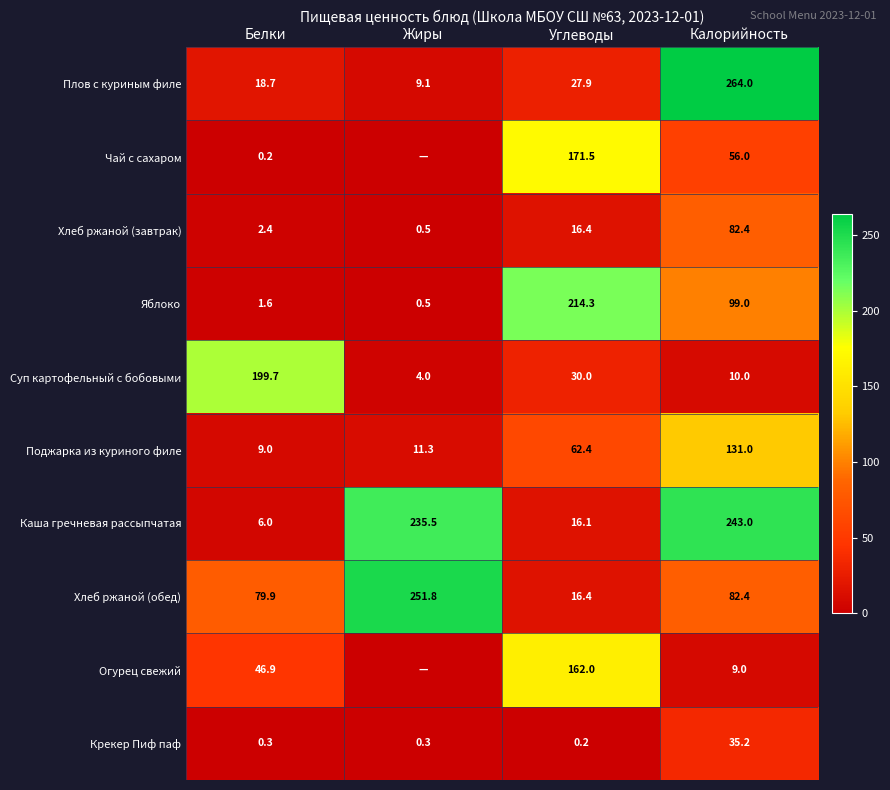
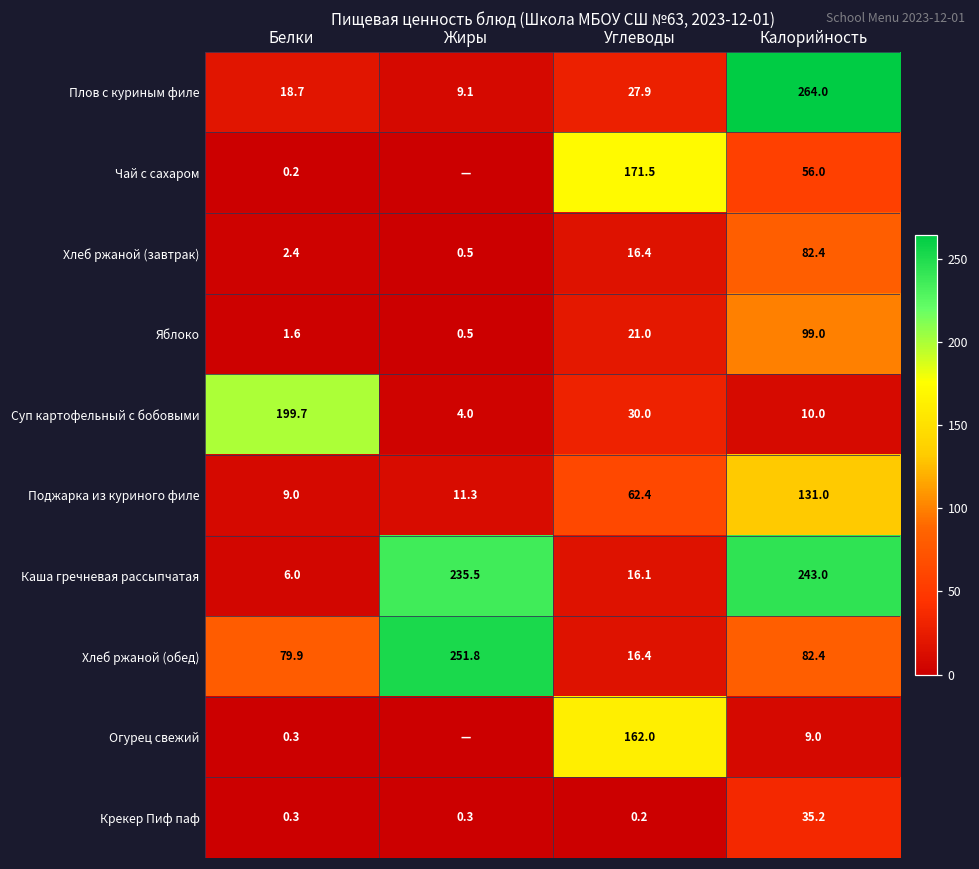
Яблоко, Углеводы: 214.3 -> 21.0
Огурец свежий, Белки: 46.9 -> 0.3
